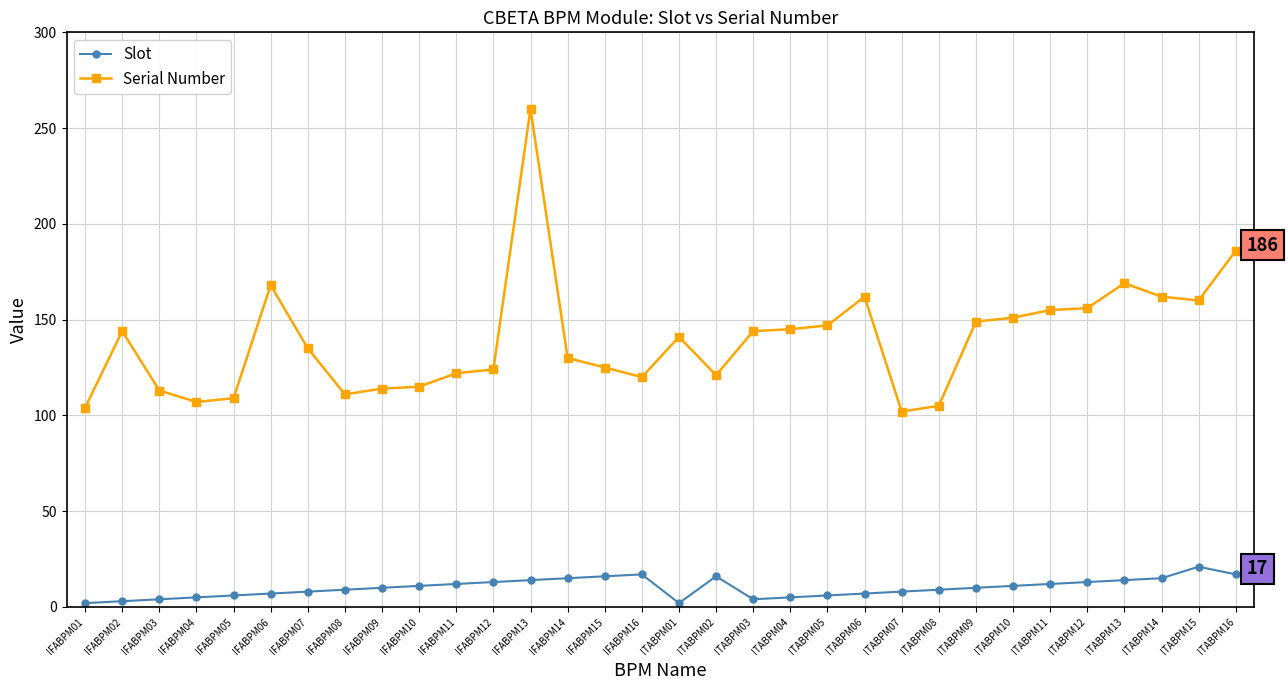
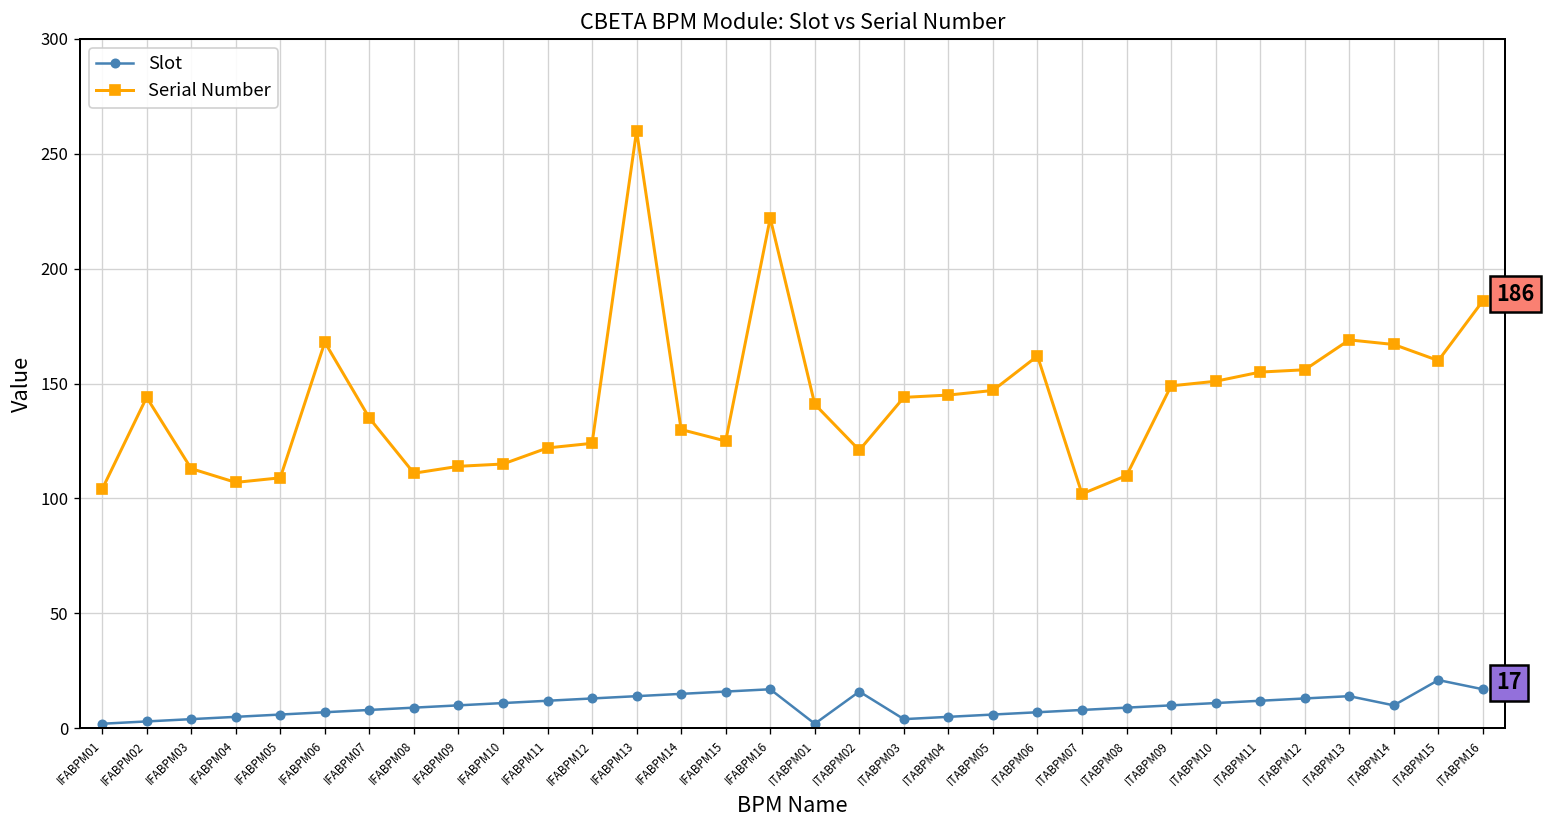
Serial Number, IFABPM16: 120 -> 222
Serial Number, ITABPM08: 105 -> 110
Slot, ITABPM14: 15 -> 10
Serial Number, ITABPM14: 162 -> 167
